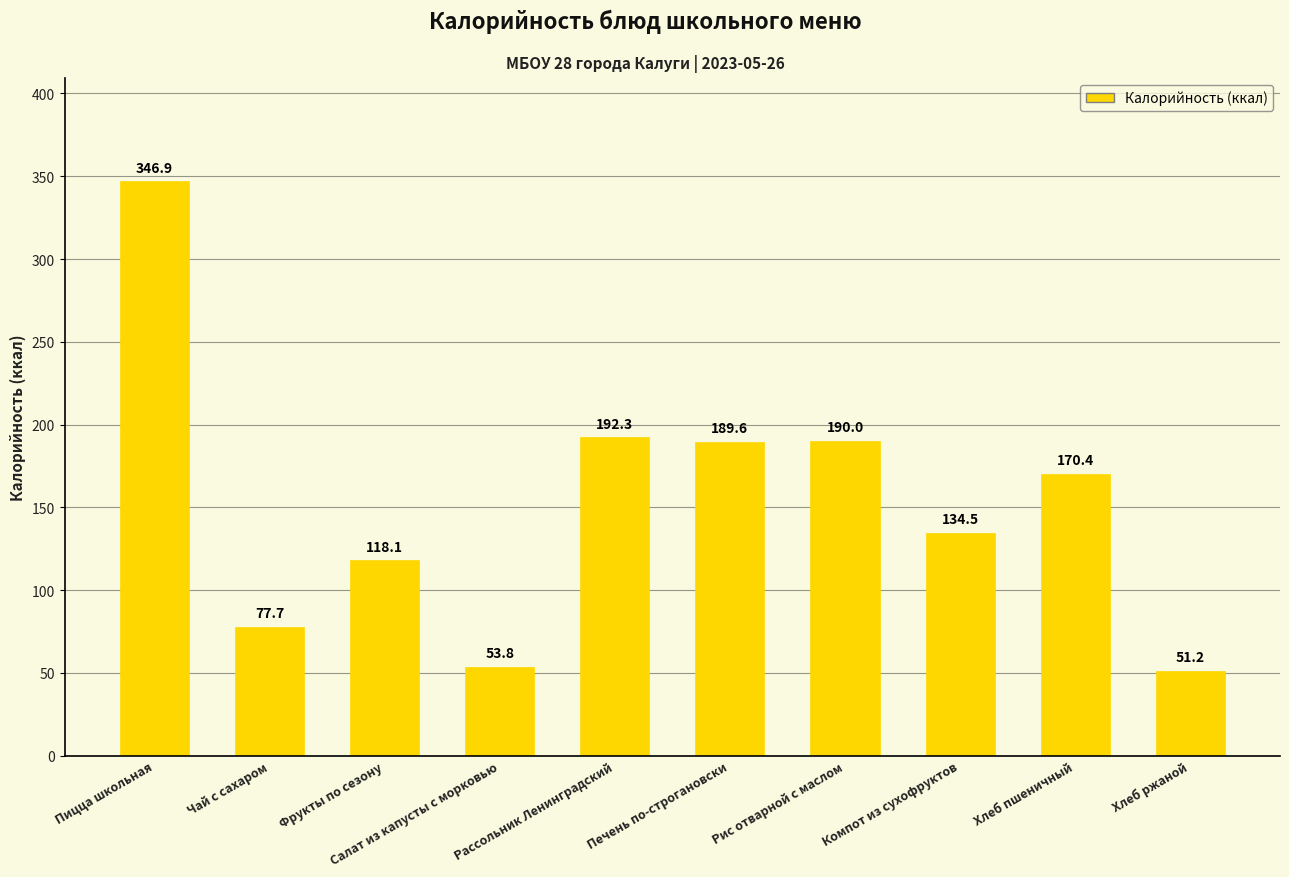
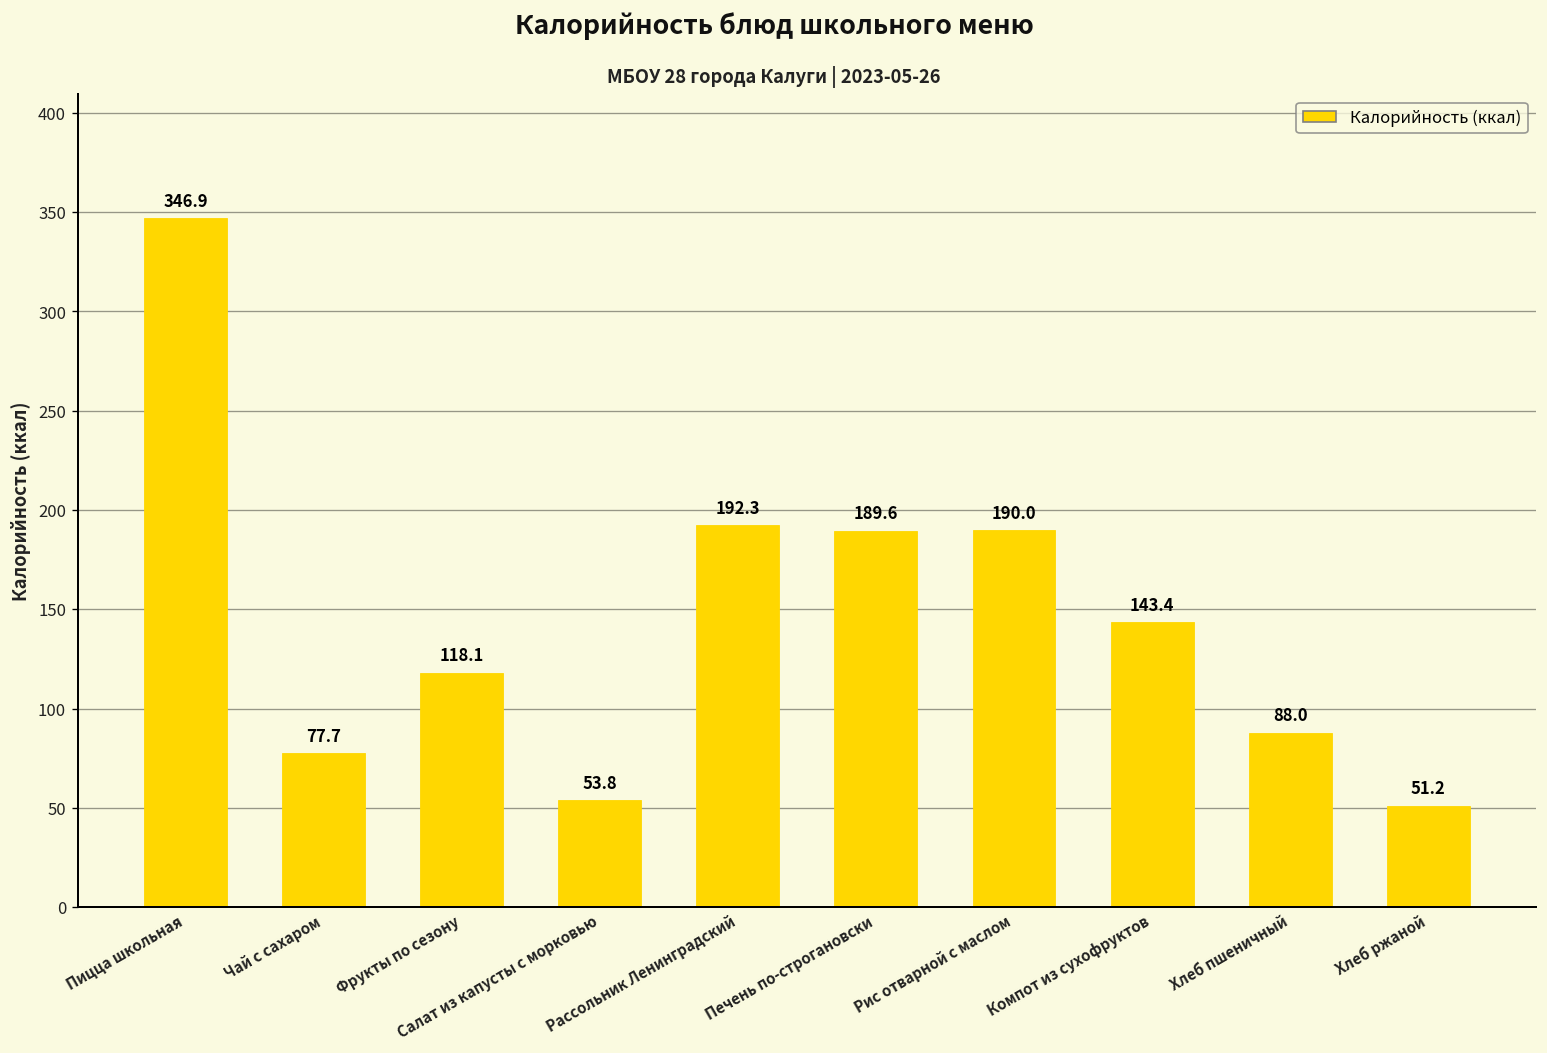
Компот из сухофруктов: 134.5 -> 143.4
Хлеб пшеничный: 170.4 -> 88.0
